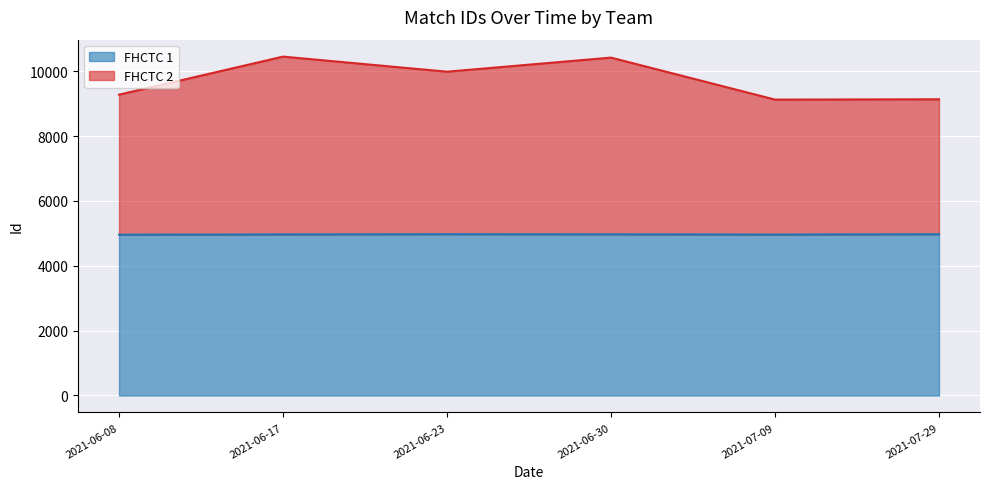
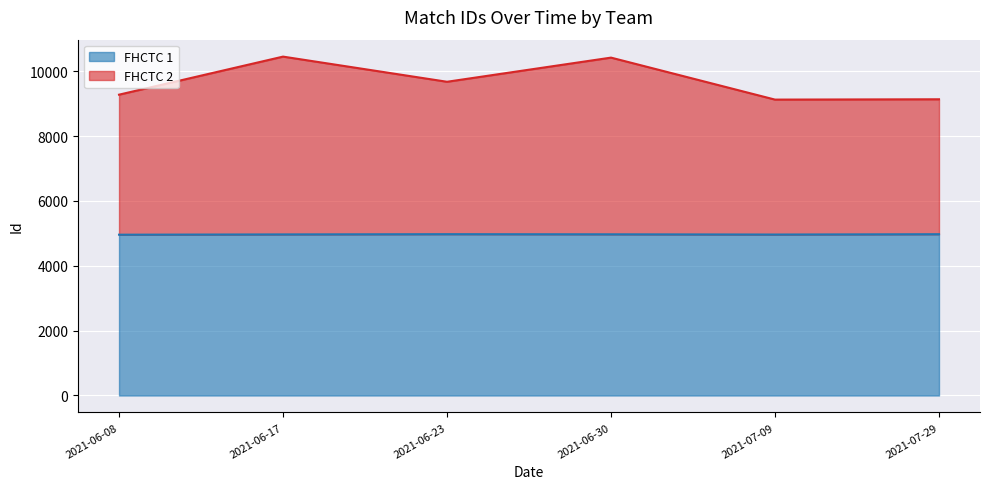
FHCTC 2, 2021-06-23: 5000 -> 4700
